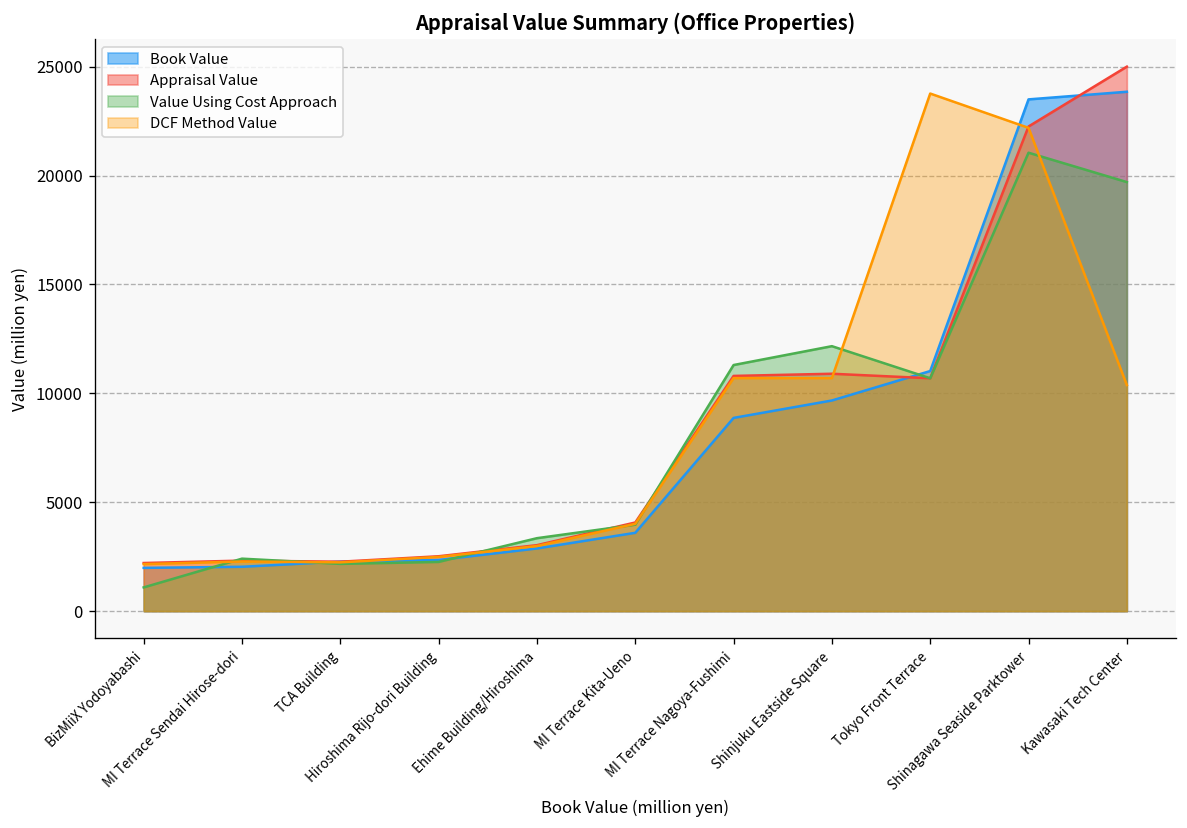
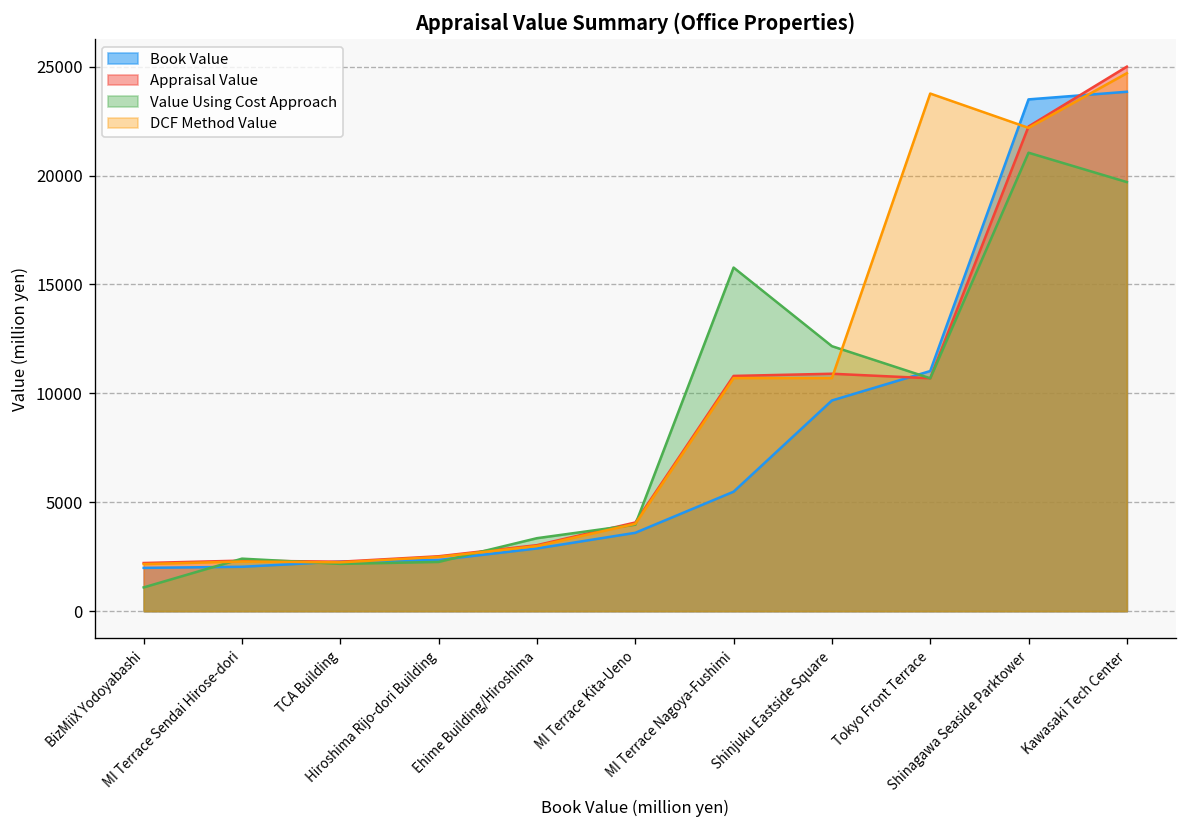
Book Value, MI Terrace Nagoya-Fushimi: 8900 -> 5500
Value Using Cost Approach, MI Terrace Nagoya-Fushimi: 11300 -> 15800
DCF Method Value, Kawasaki Tech Center: 10400 -> 24700
